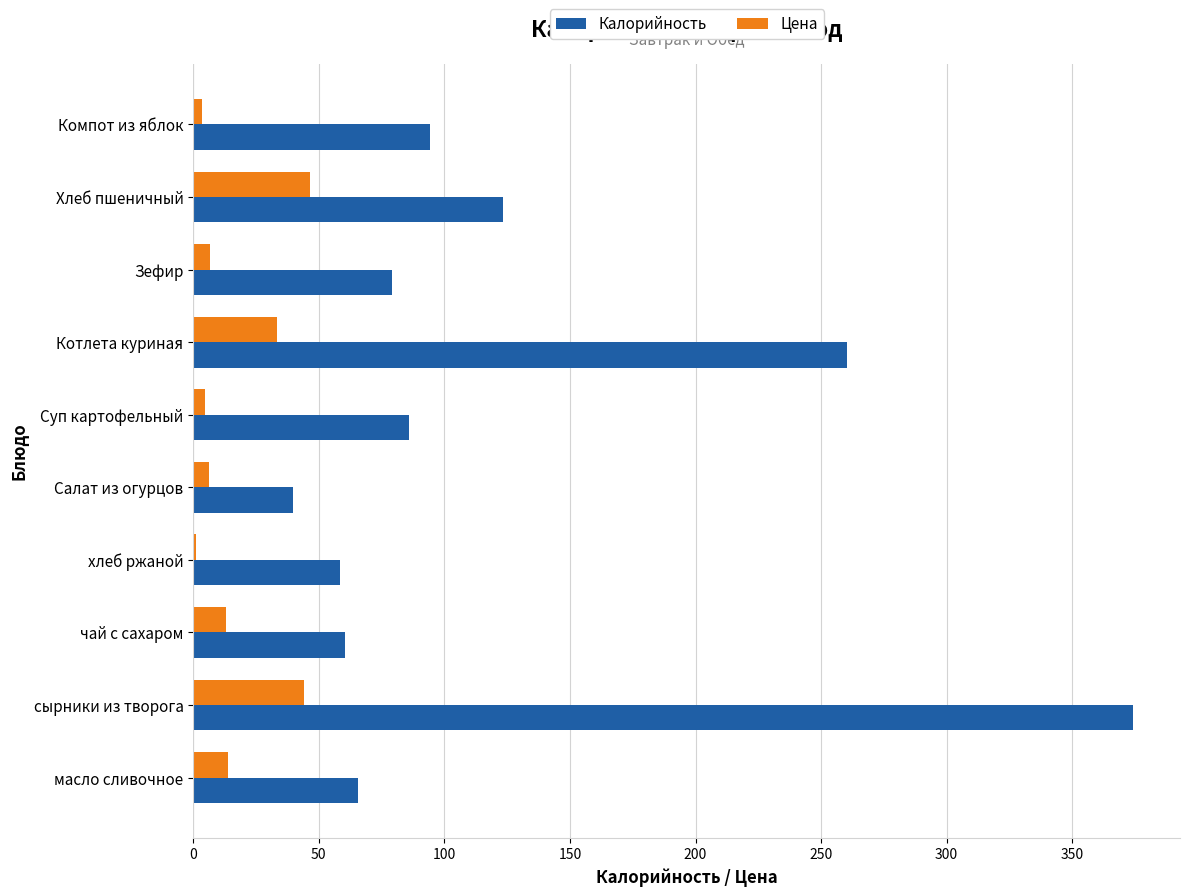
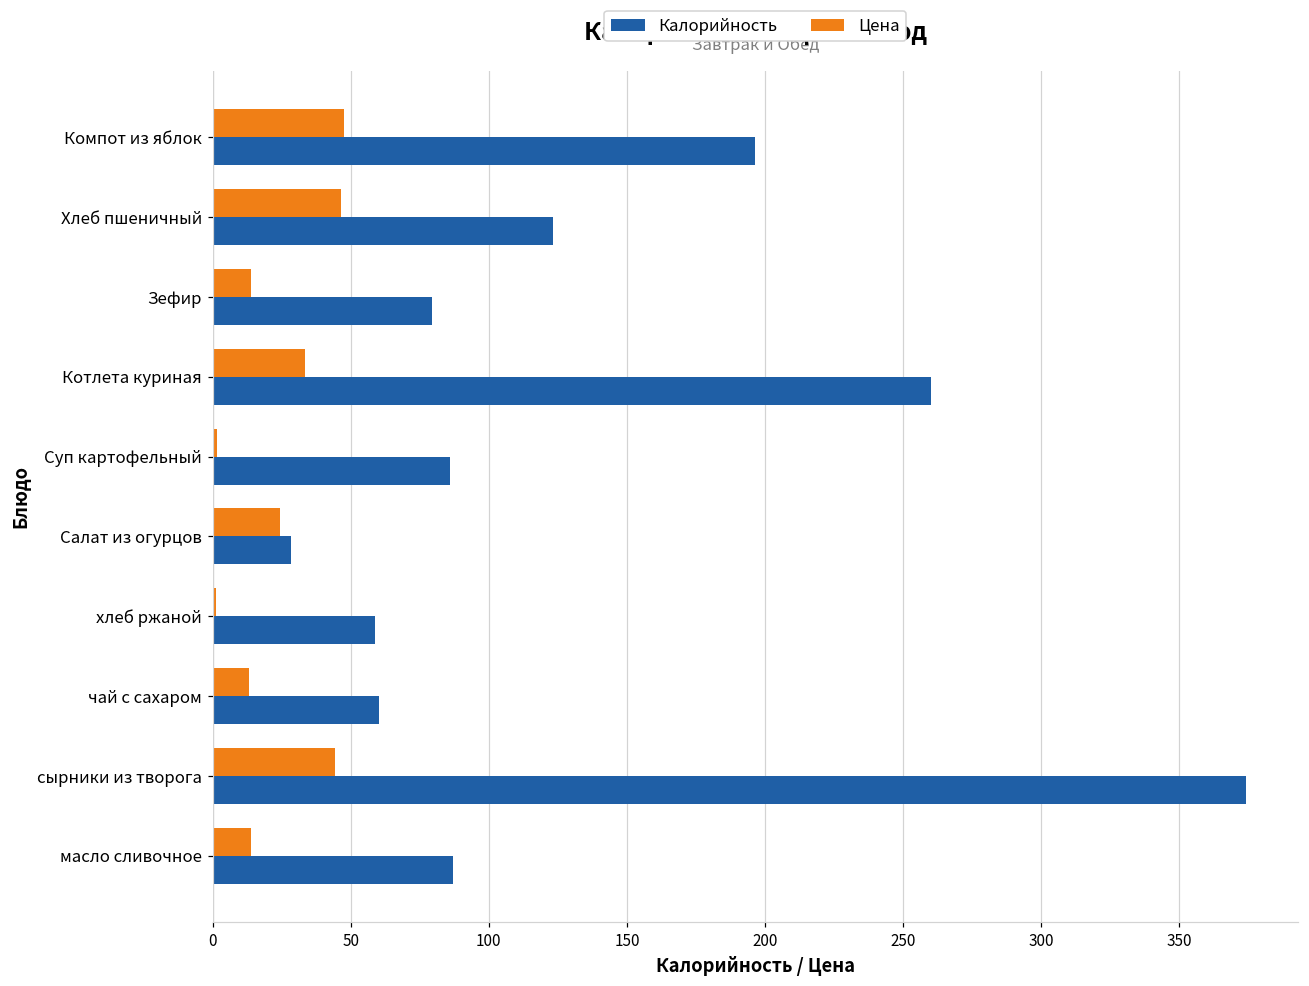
Цена, Компот из яблок: 4 -> 47
Калорийность, Компот из яблок: 94 -> 196
Цена, Зефир: 7 -> 14
Цена, Суп картофельный: 5 -> 2
Цена, Салат из огурцов: 6 -> 24
Калорийность, Салат из огурцов: 40 -> 28
Калорийность, масло сливочное: 66 -> 87
